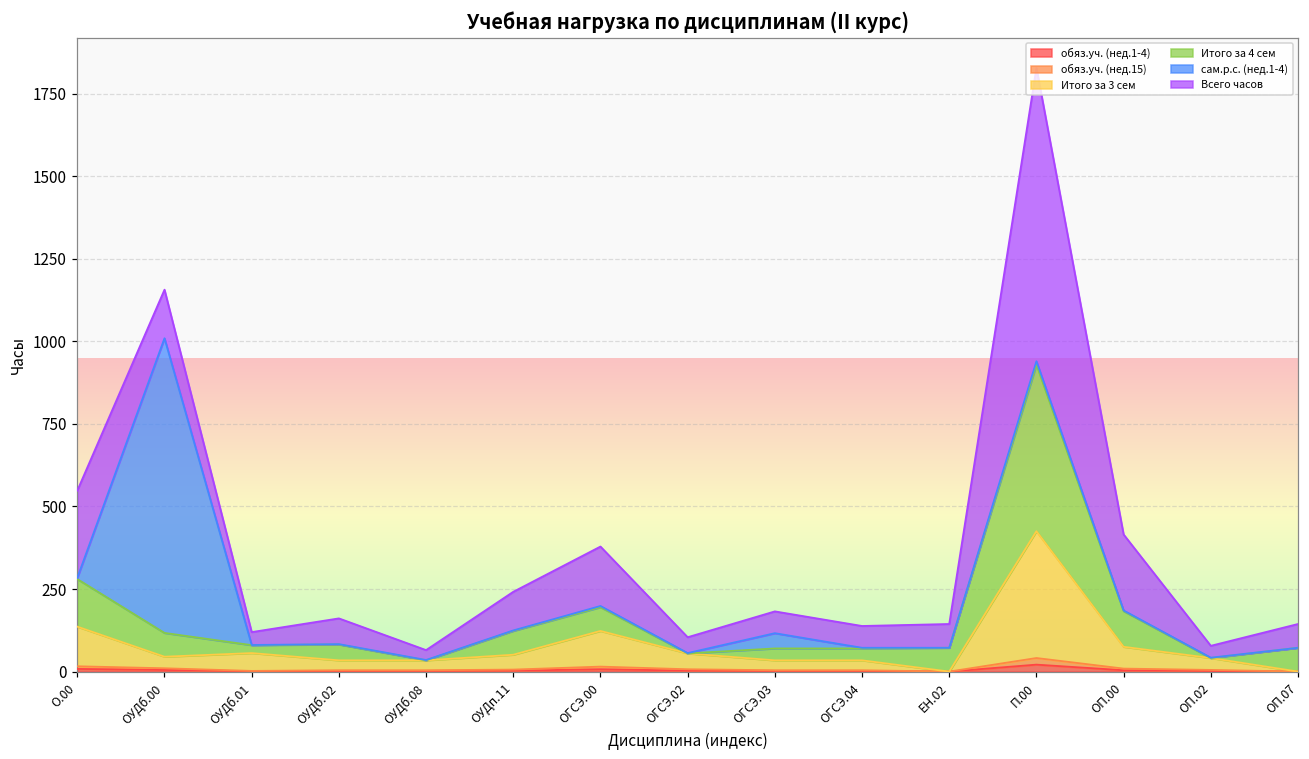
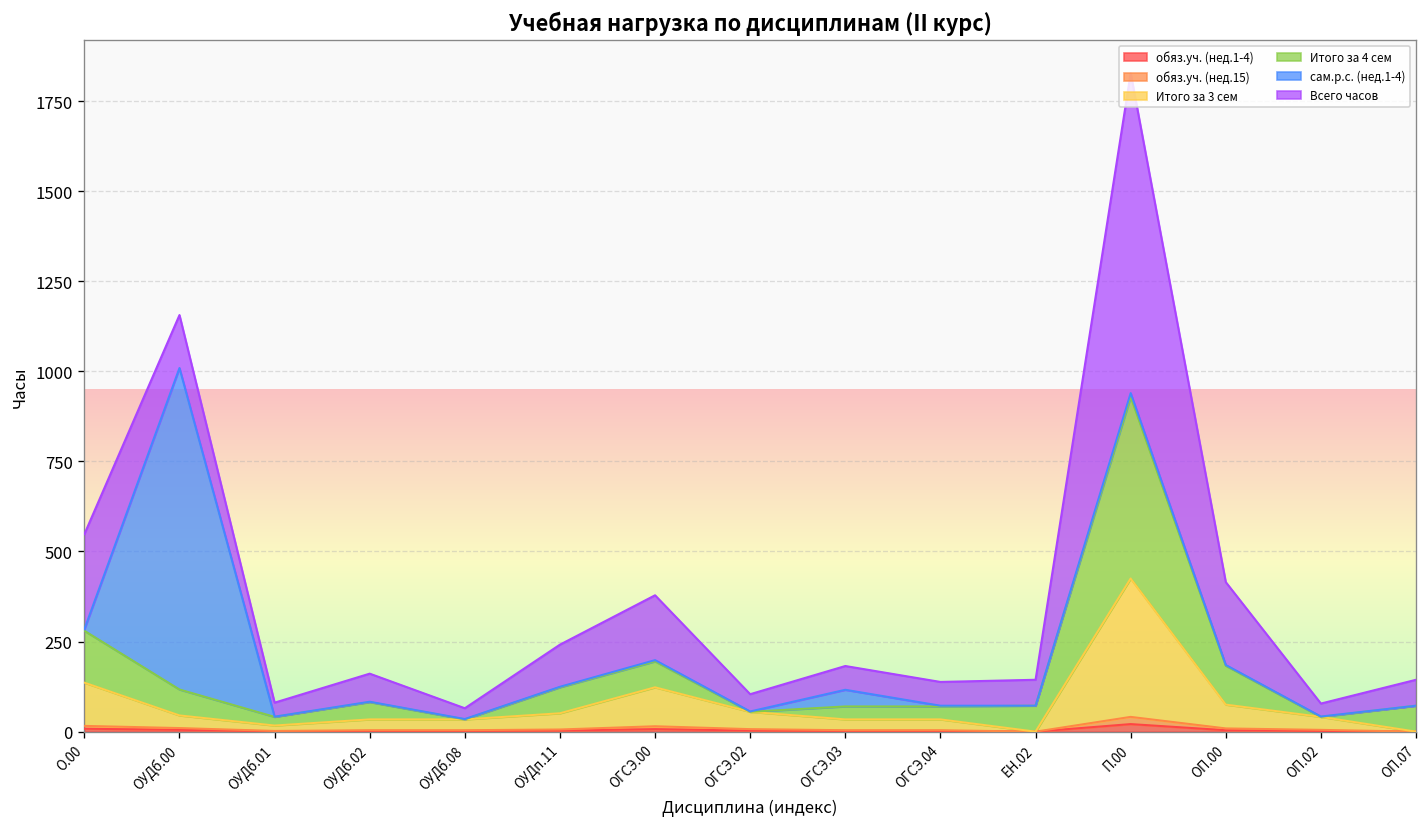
Итого за 3 сем, ОУДб.01: 50 -> 20
